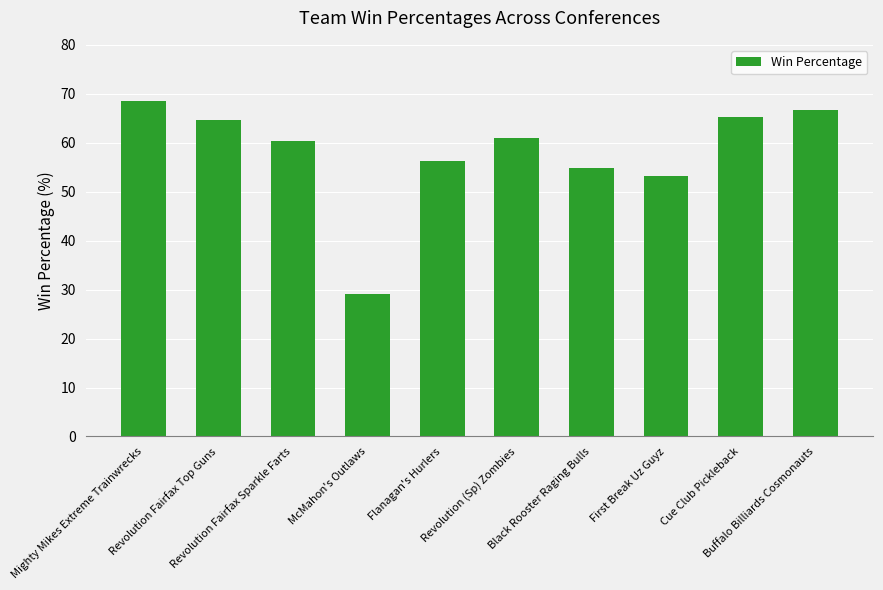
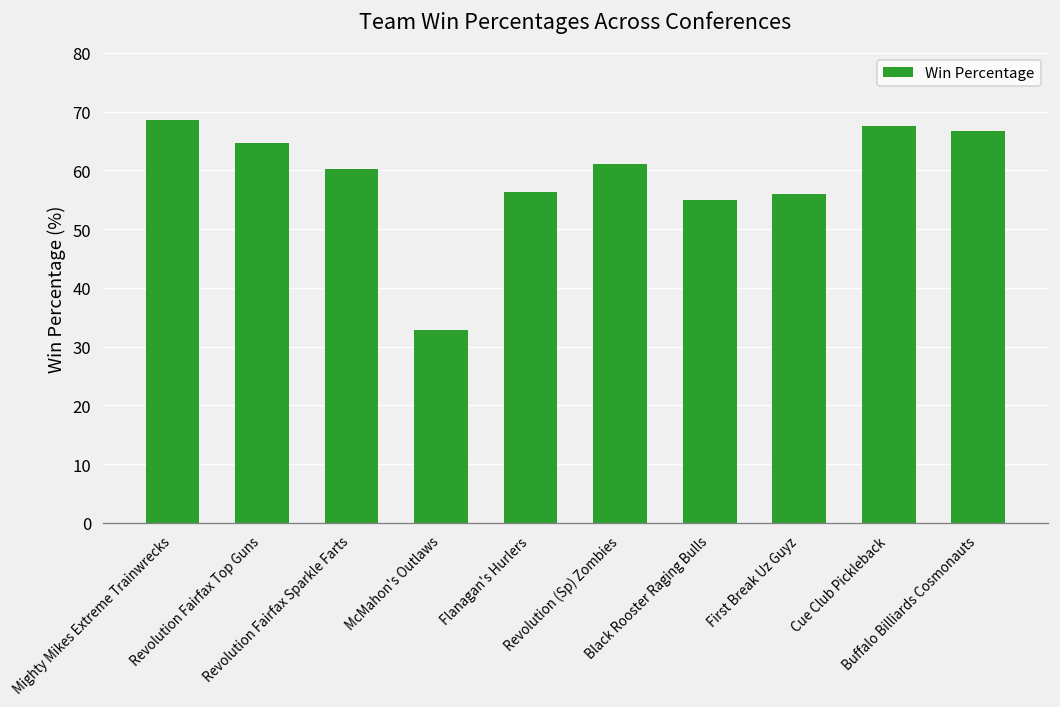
McMahon's Outlaws: 29 -> 33
First Break Uz Guyz: 53 -> 56
Cue Club Pickleback: 65 -> 68
